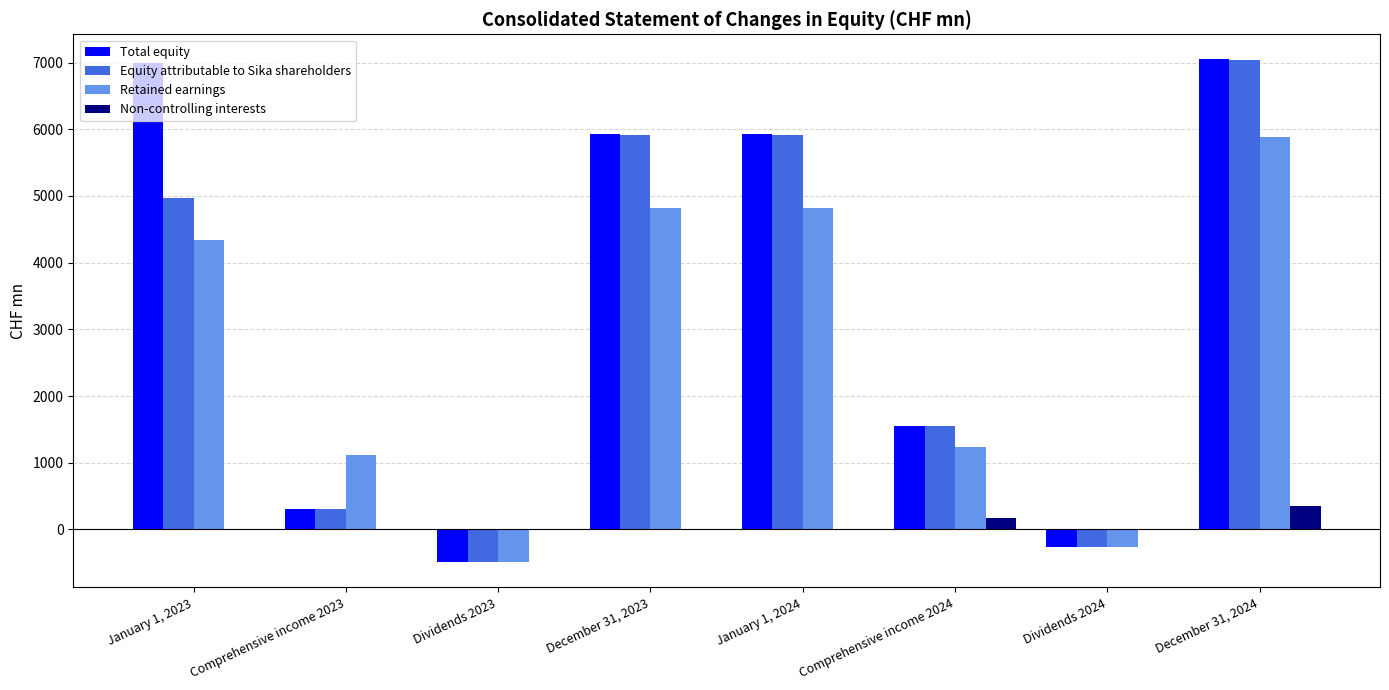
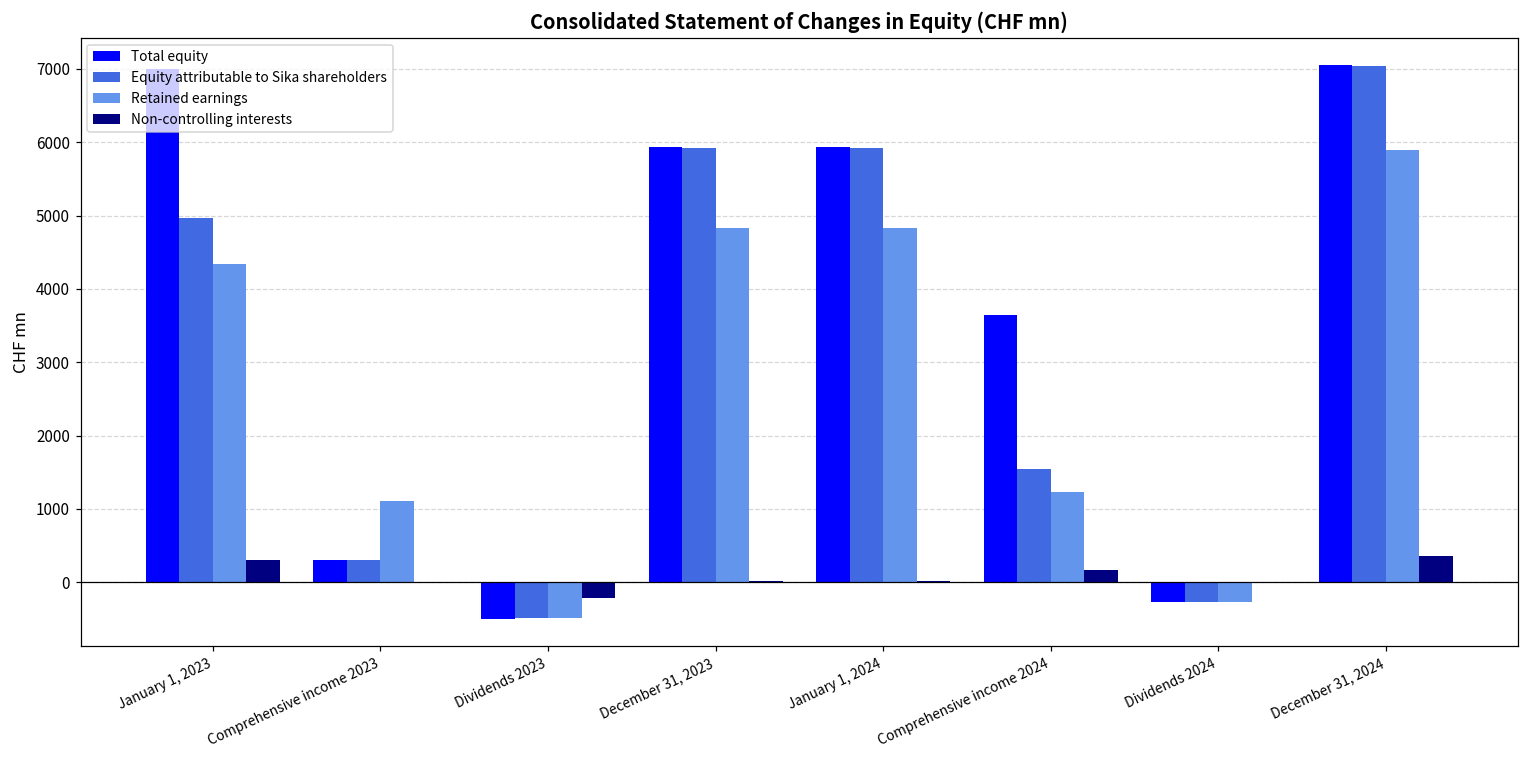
Non-controlling interests, January 1, 2023: 0 -> 300
Non-controlling interests, Dividends 2023: 0 -> -200
Total equity, Comprehensive income 2024: 1600 -> 3600
